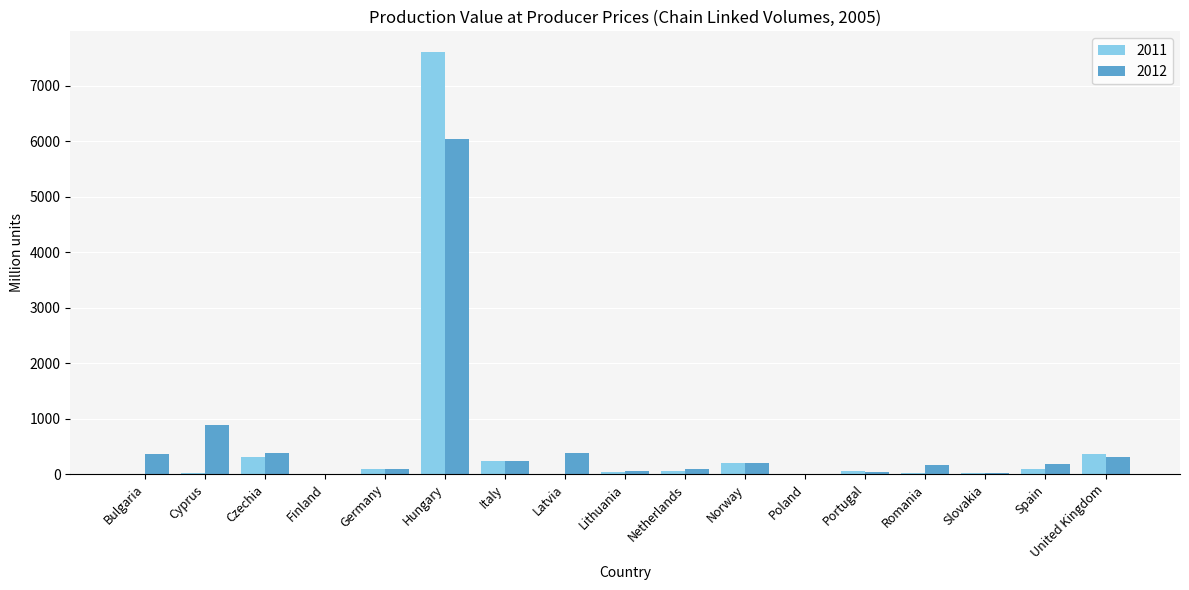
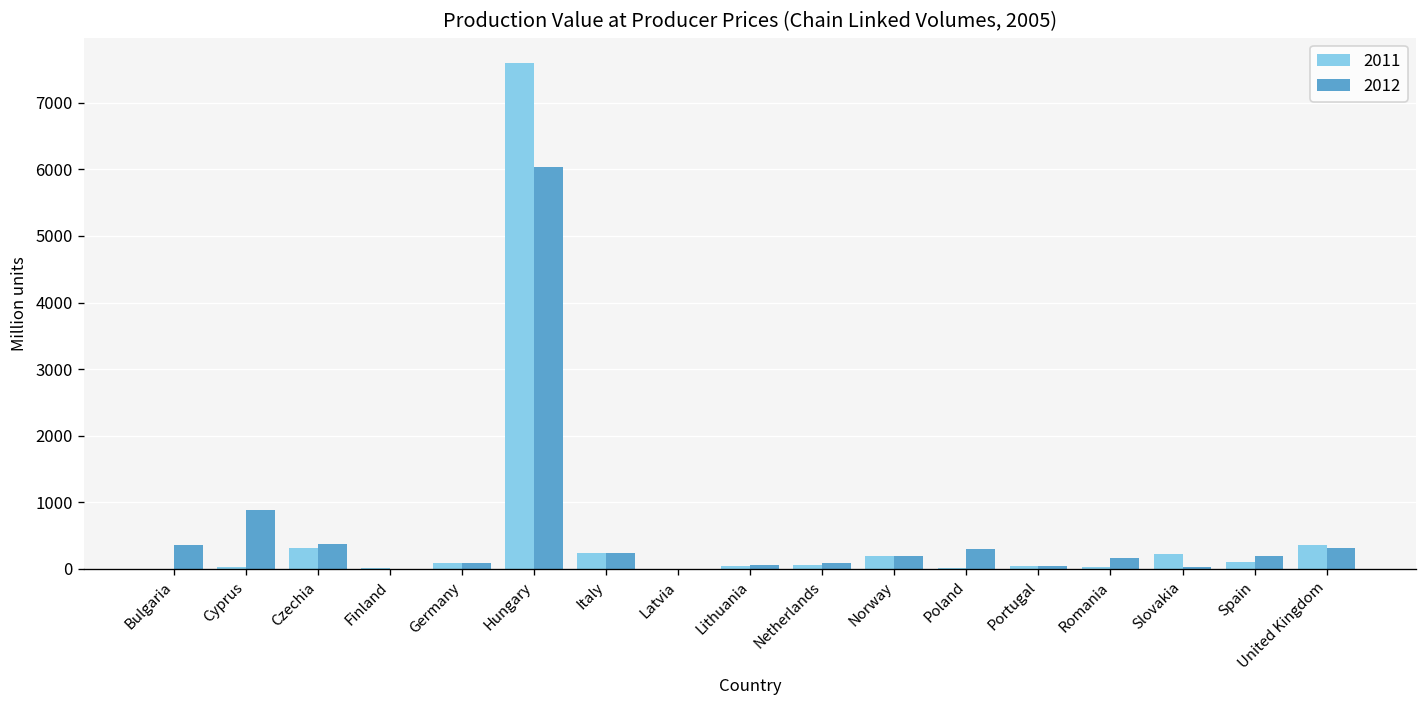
2012, Latvia: 400 -> 0
2012, Poland: 0 -> 300
2011, Slovakia: 0 -> 200
